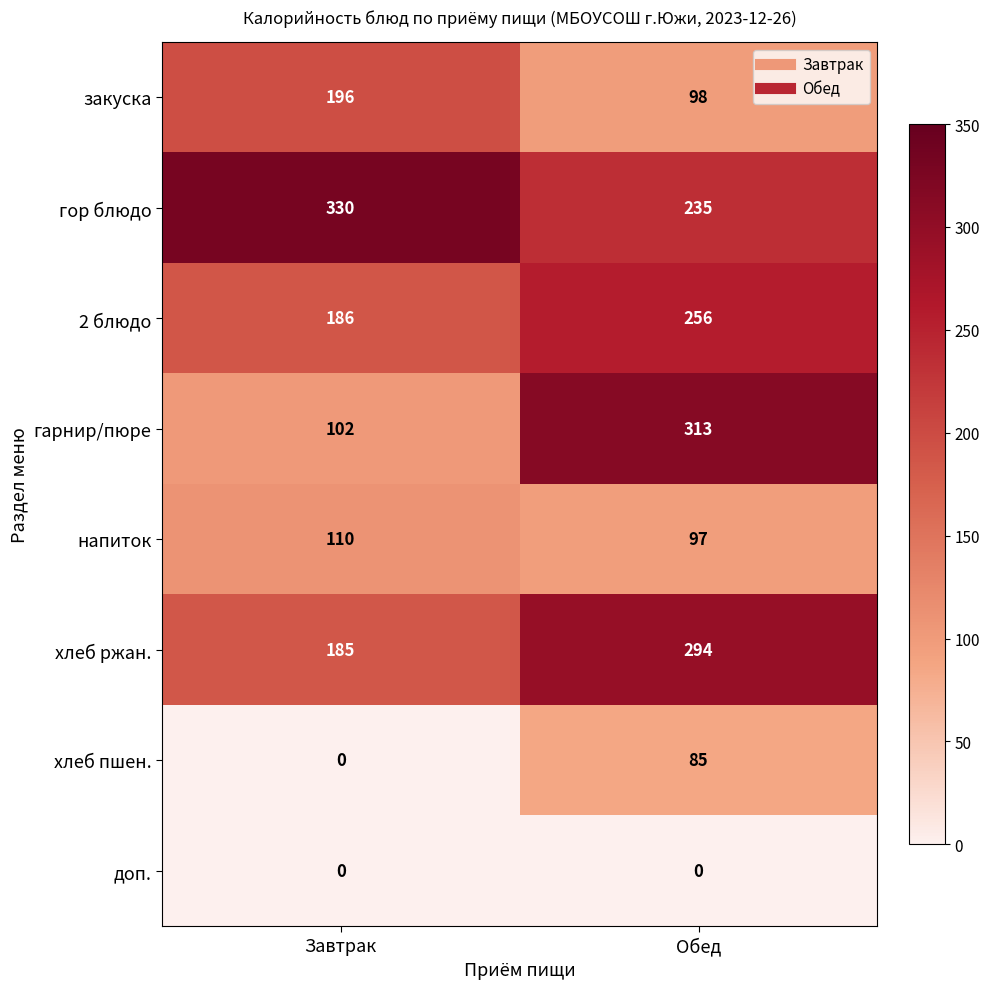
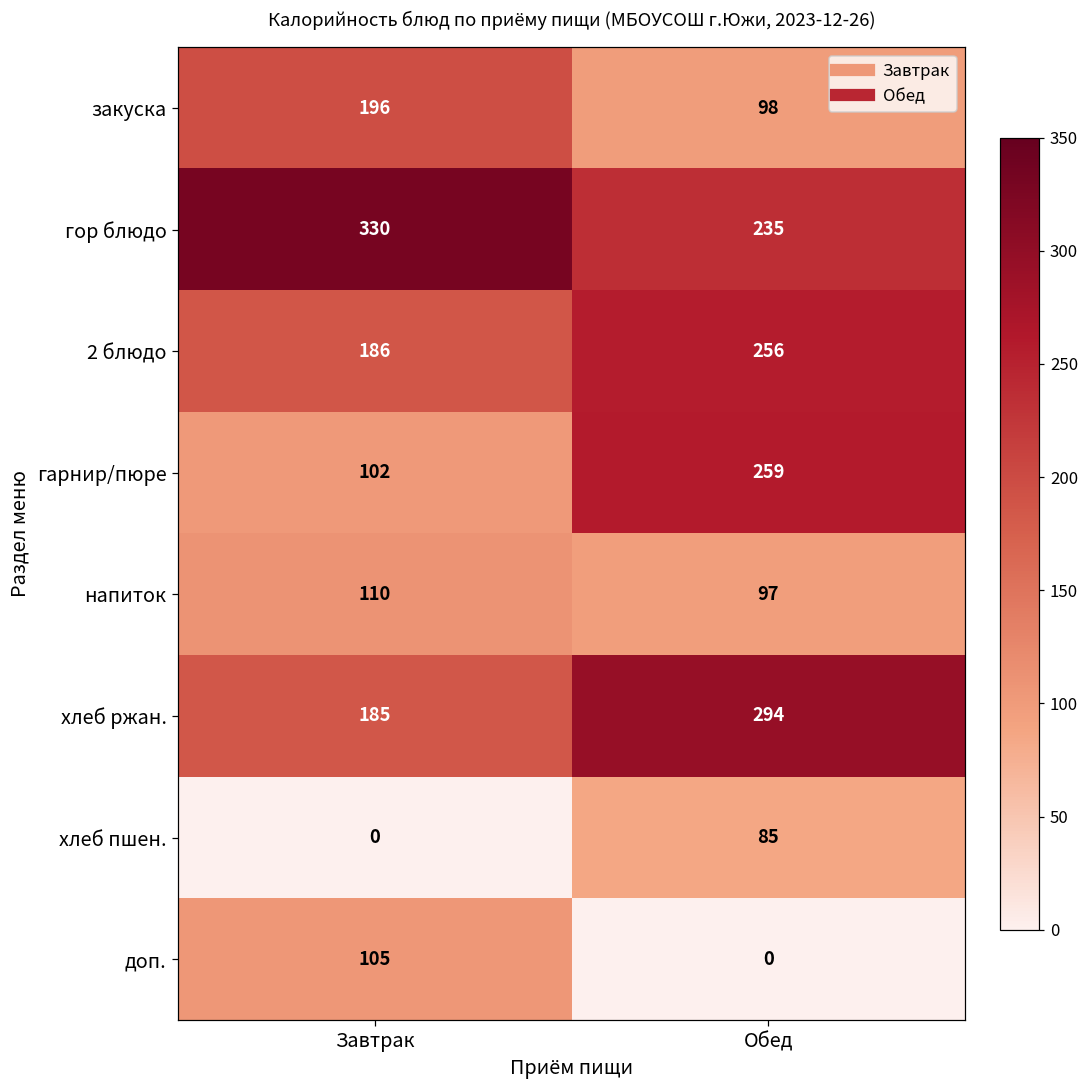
гарнир/пюре, Обед: 313 -> 259
доп., Завтрак: 0 -> 105
